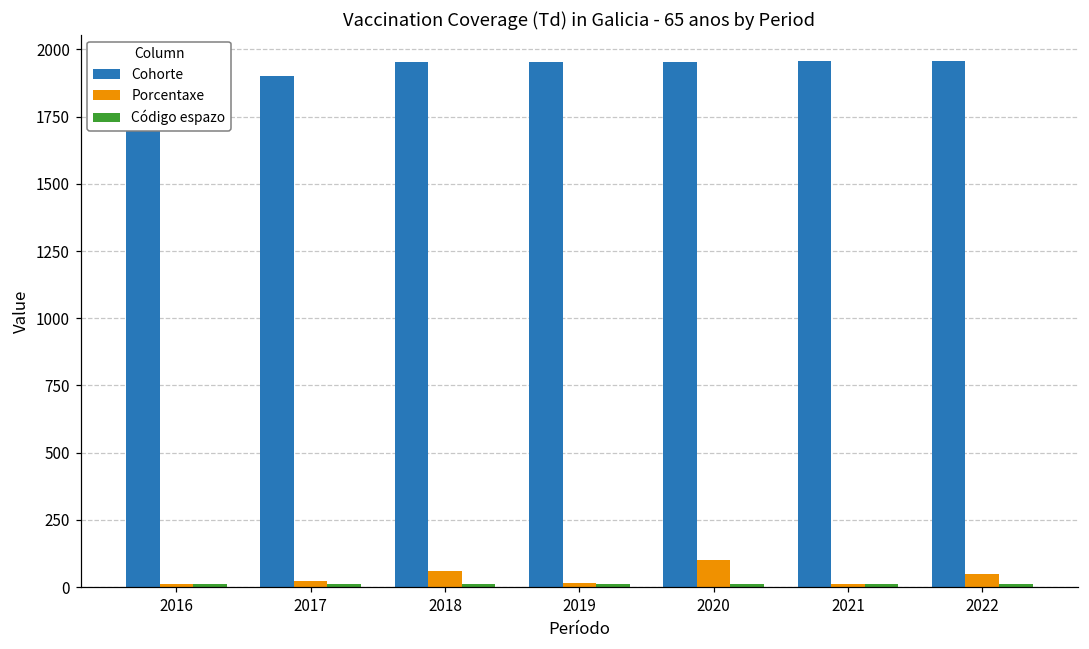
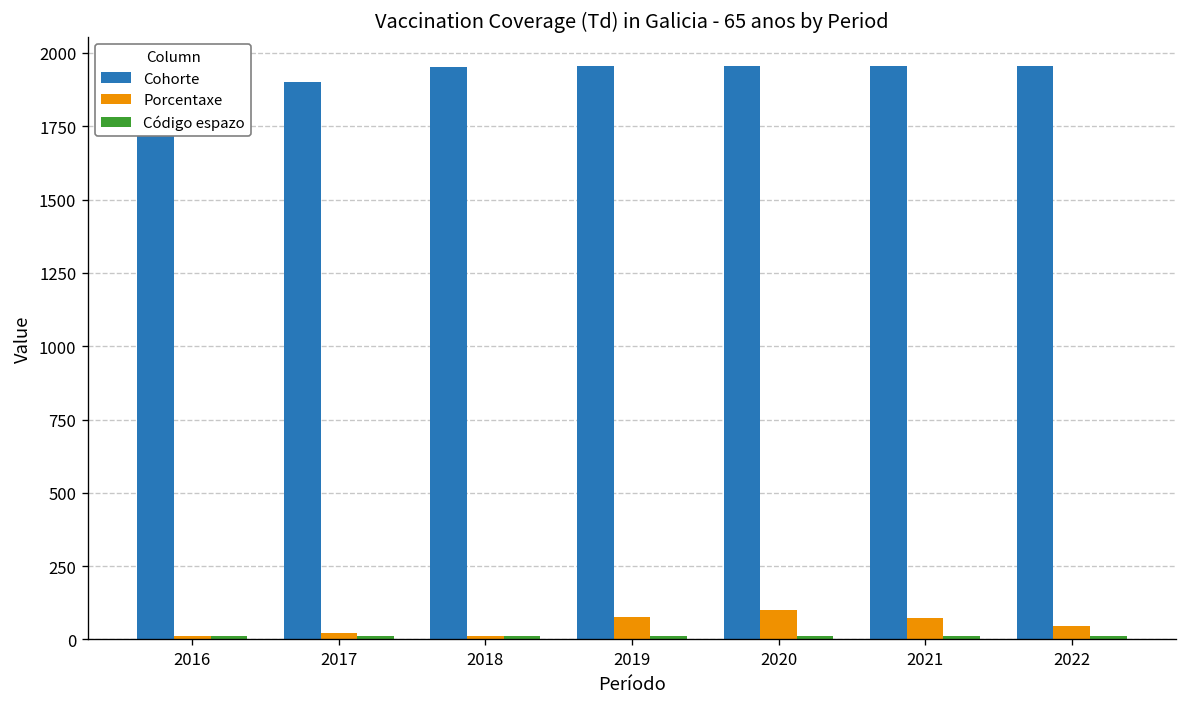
Porcentaxe, 2018: 60 -> 10
Porcentaxe, 2019: 10 -> 80
Porcentaxe, 2021: 10 -> 70
